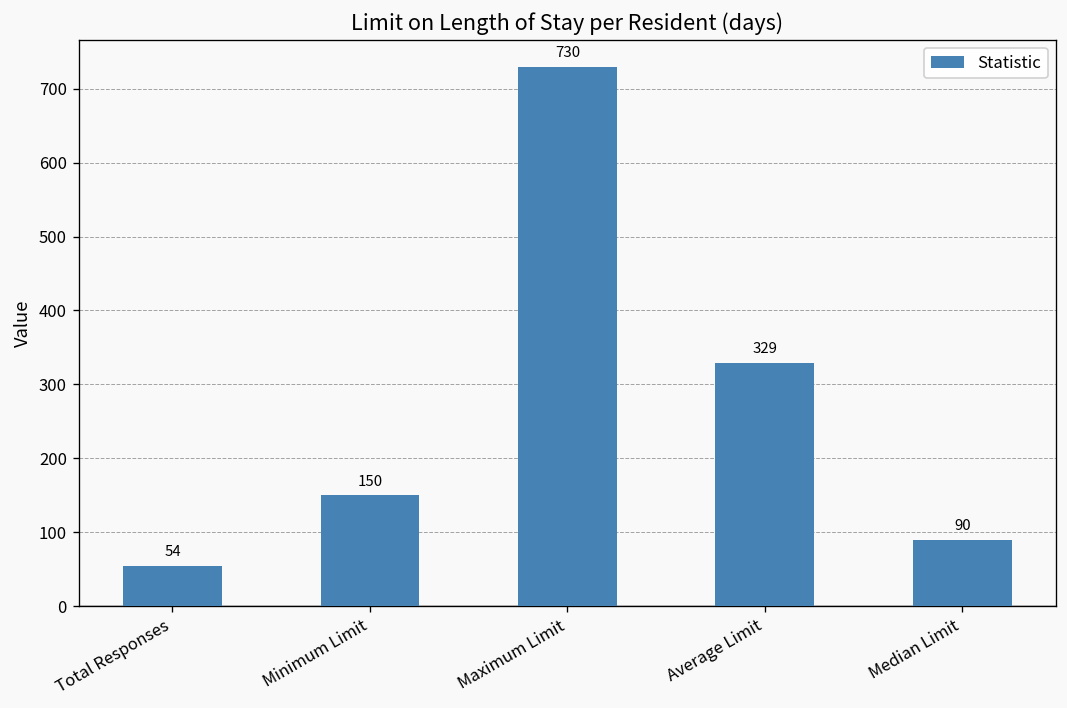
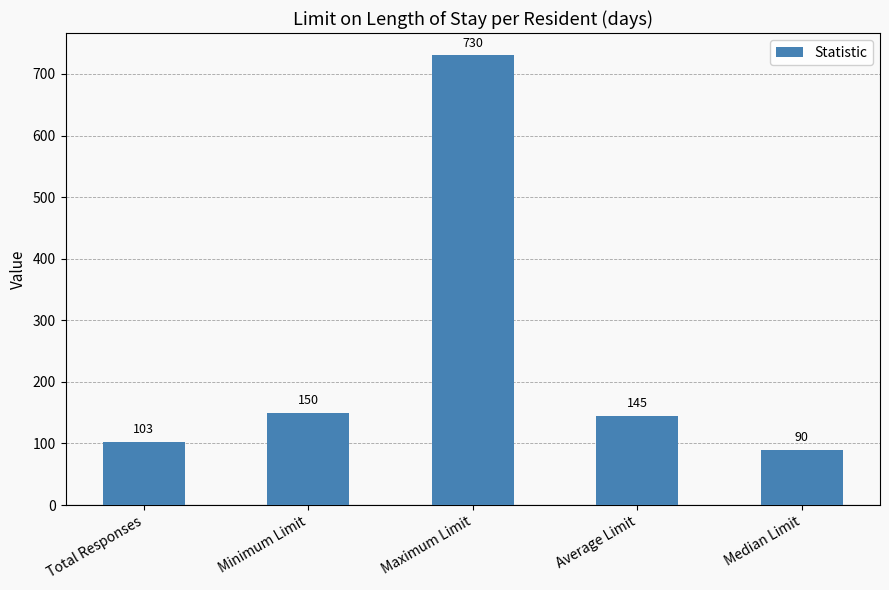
Total Responses: 54 -> 103
Average Limit: 329 -> 145
